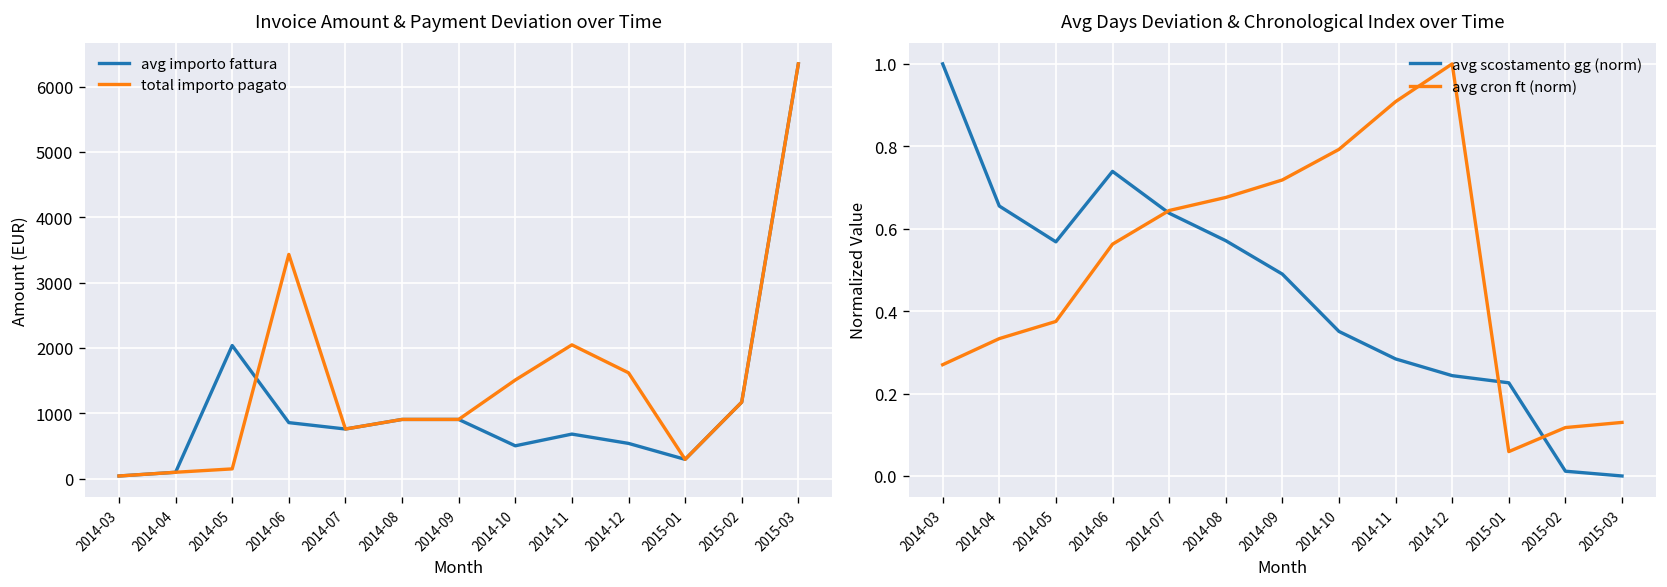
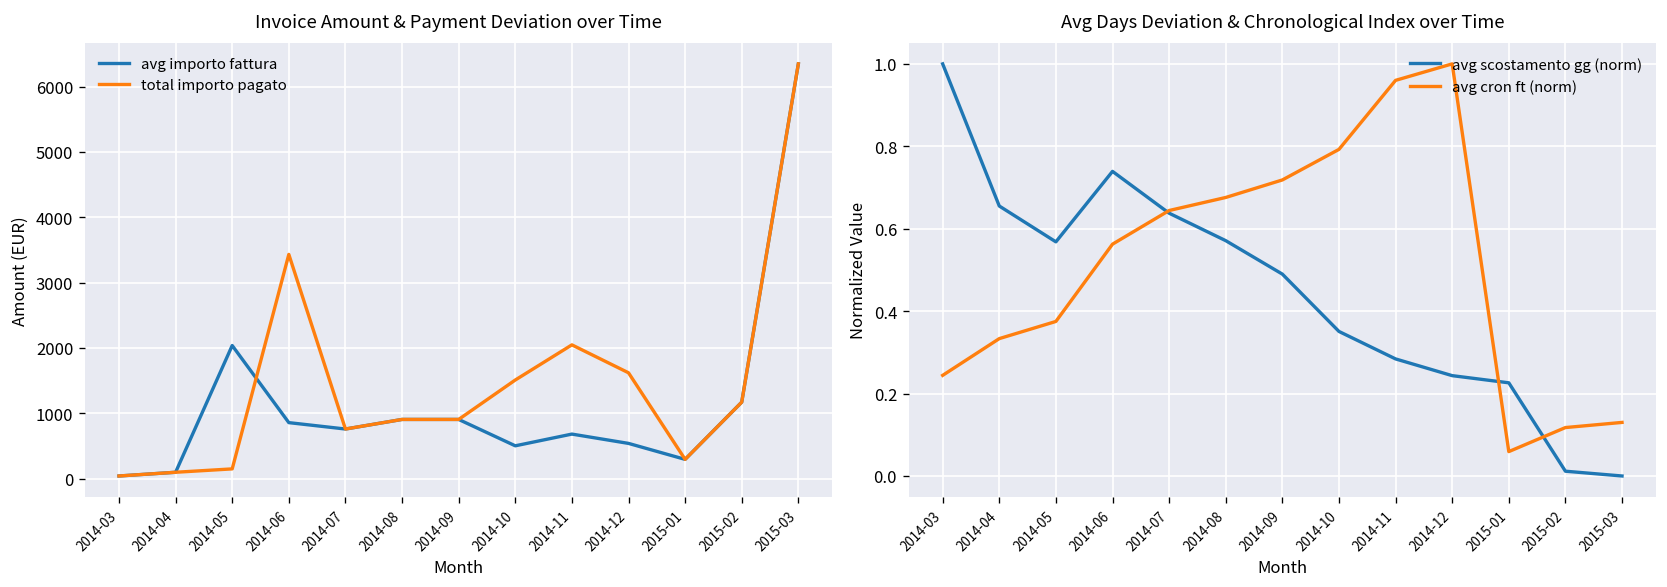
Avg Days Deviation & Chronological Index over Time, avg cron ft (norm), 2014-03: 0.27 -> 0.24
Avg Days Deviation & Chronological Index over Time, avg cron ft (norm), 2014-11: 0.91 -> 0.96
